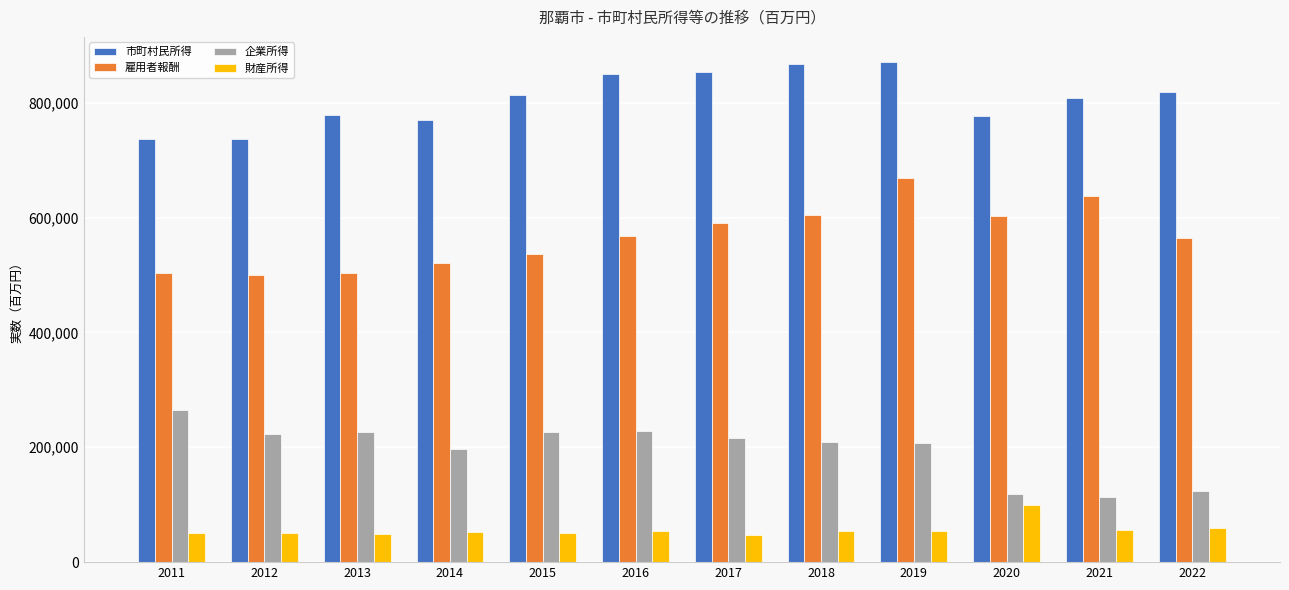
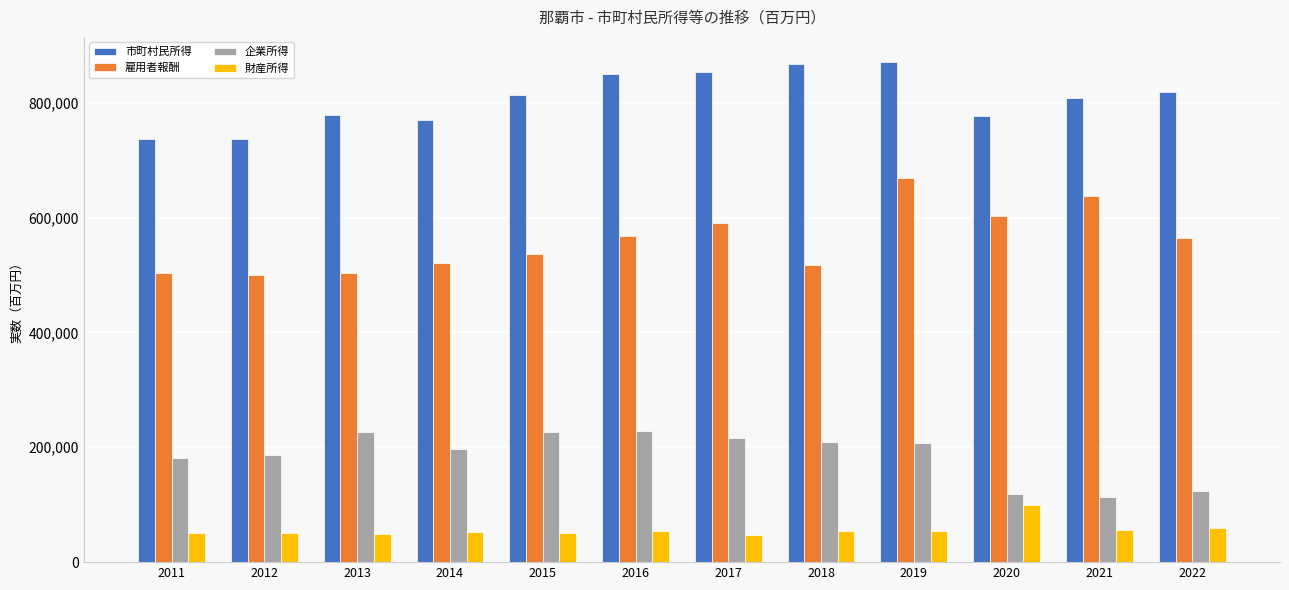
企業所得, 2011: 260,000 -> 180,000
企業所得, 2012: 220,000 -> 190,000
雇用者報酬, 2018: 600,000 -> 520,000
